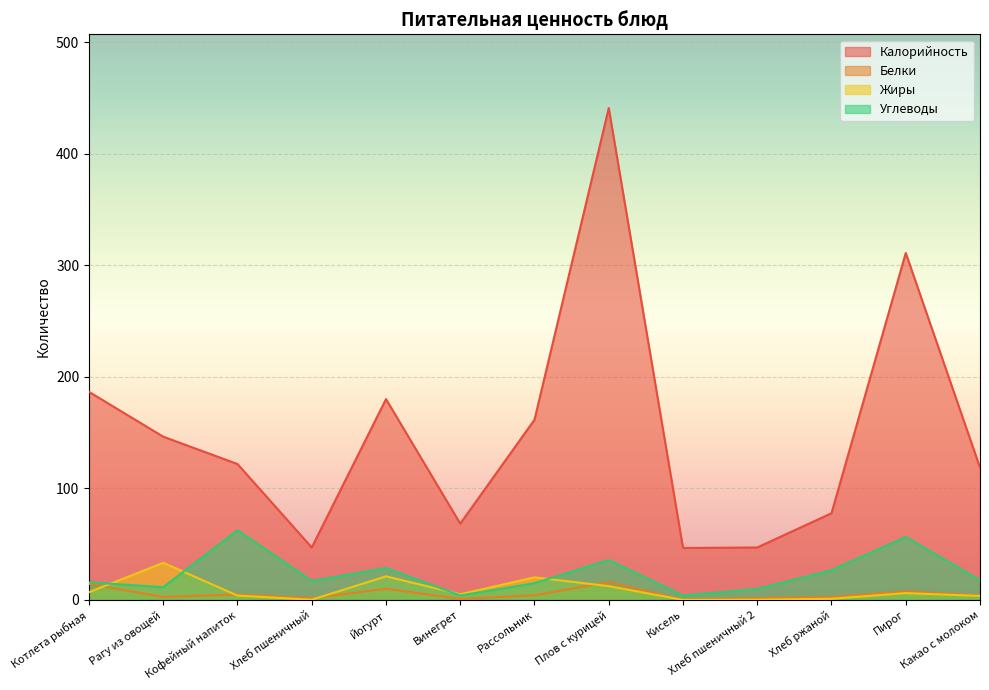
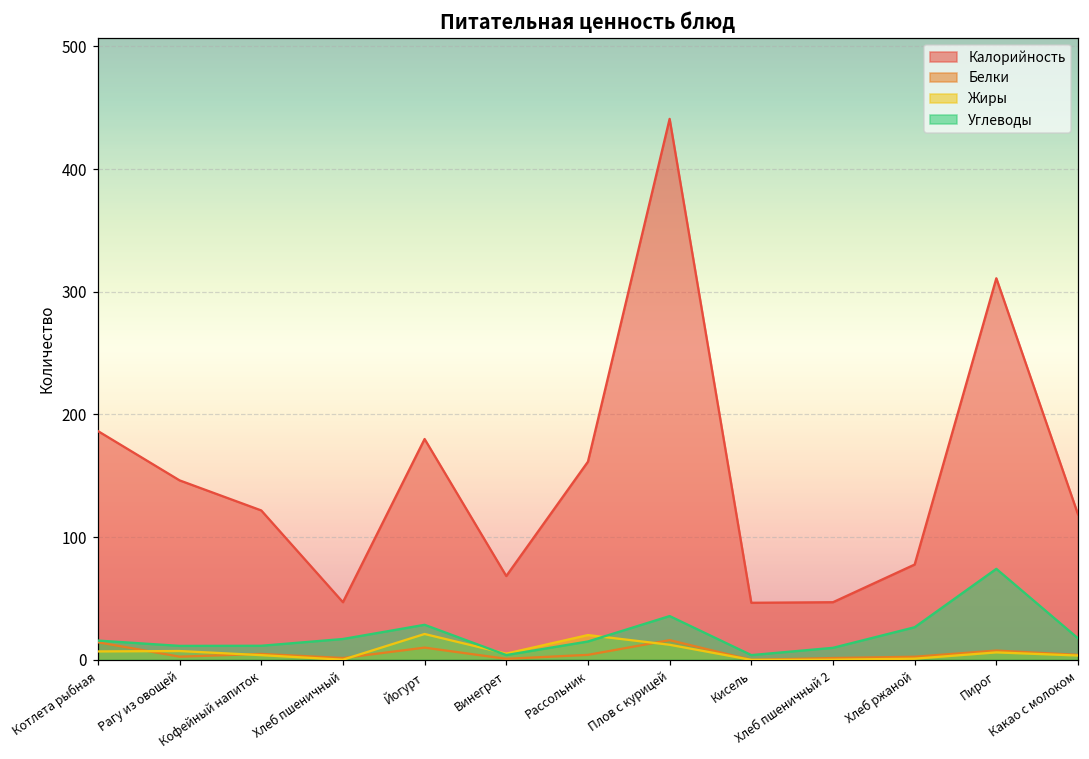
Жиры, Рагу из овощей: 33 -> 7
Углеводы, Кофейный напиток: 62 -> 12
Углеводы, Пирог: 56 -> 74
